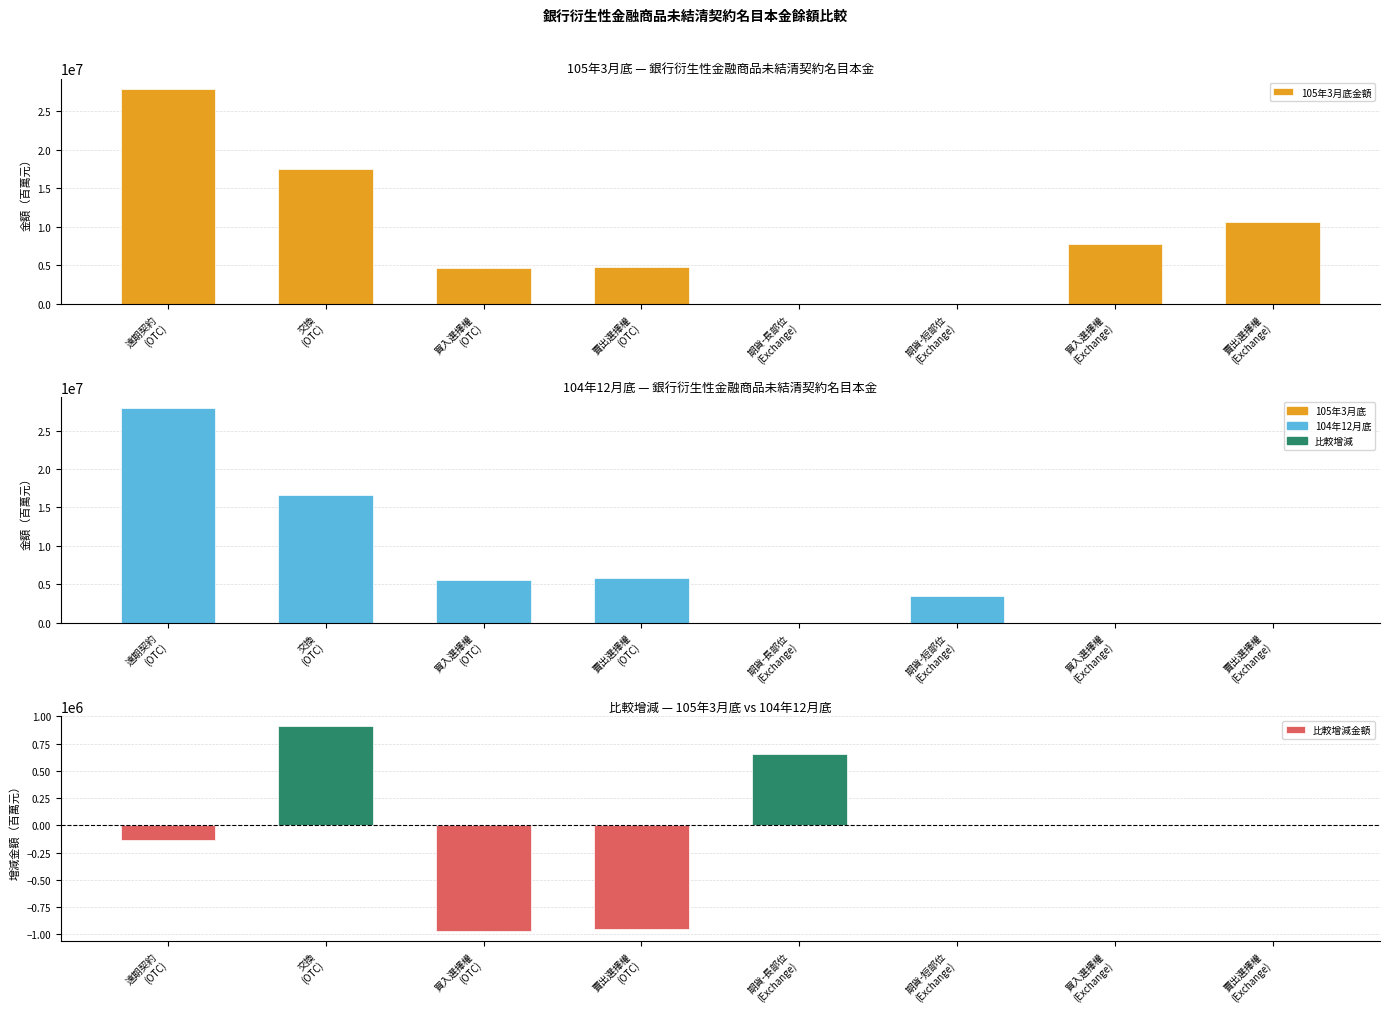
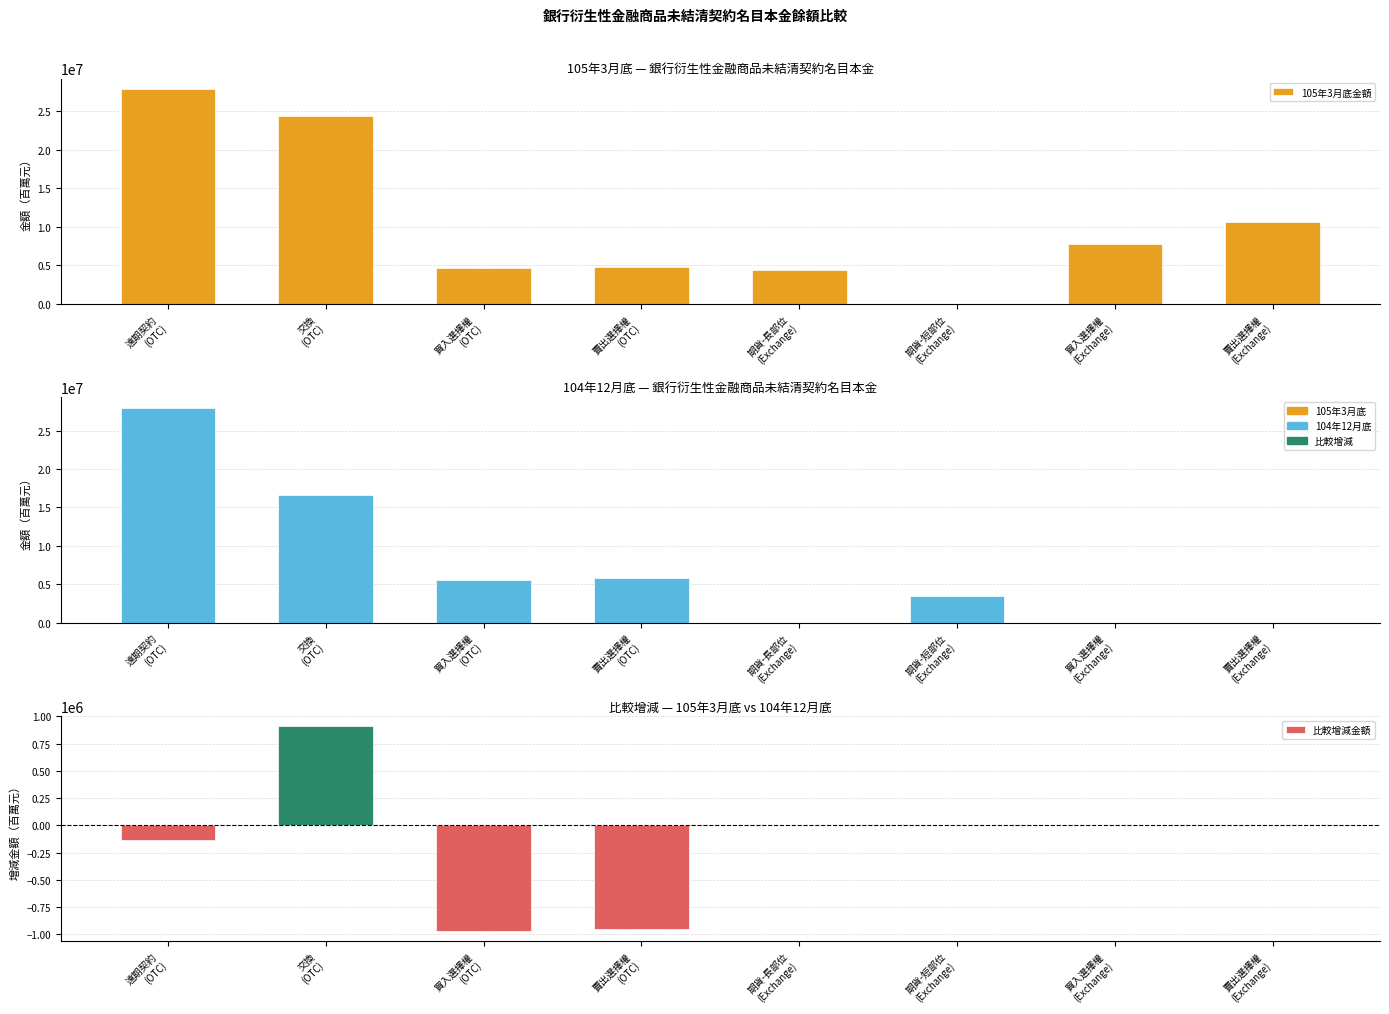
105年3月底 — 銀行衍生性金融商品未結清契約名目本金, 交換 (OTC): 17000000 -> 24000000
105年3月底 — 銀行衍生性金融商品未結清契約名目本金, 期貨-長部位 (Exchange): 0 -> 4000000
比較增減 — 105年3月底 vs 104年12月底, 期貨-長部位 (Exchange): 650000 -> 0
